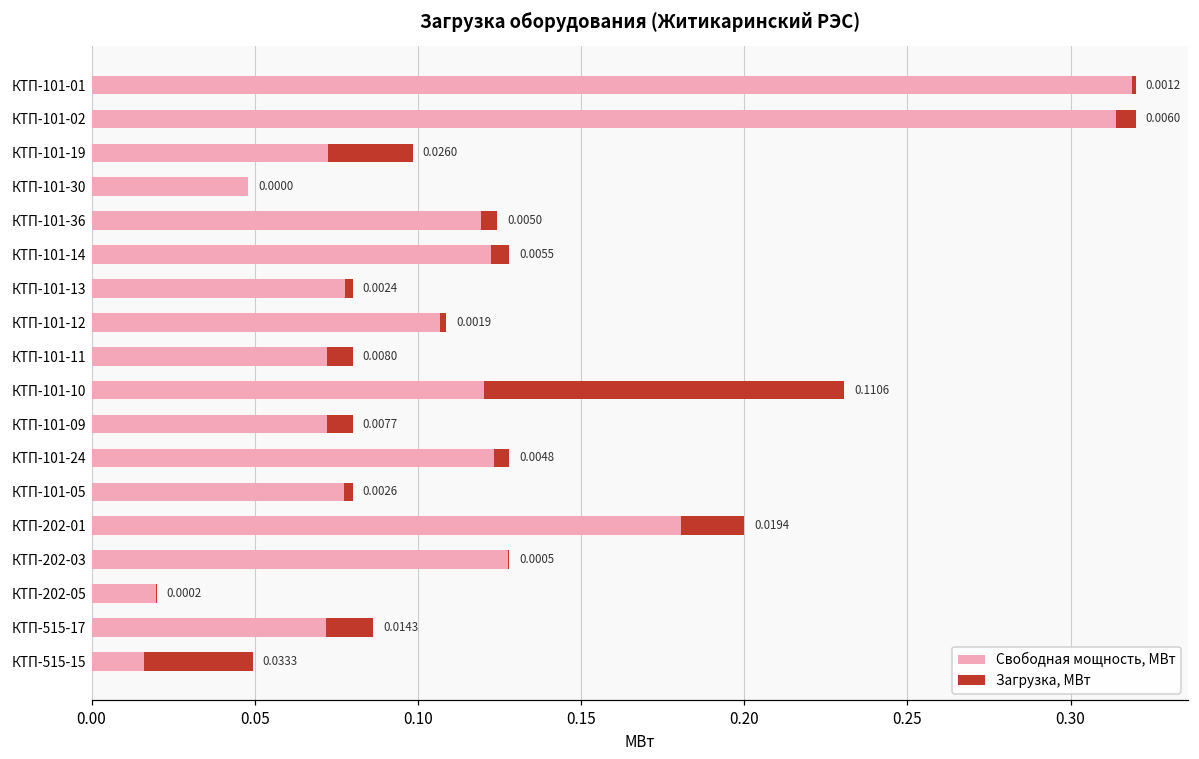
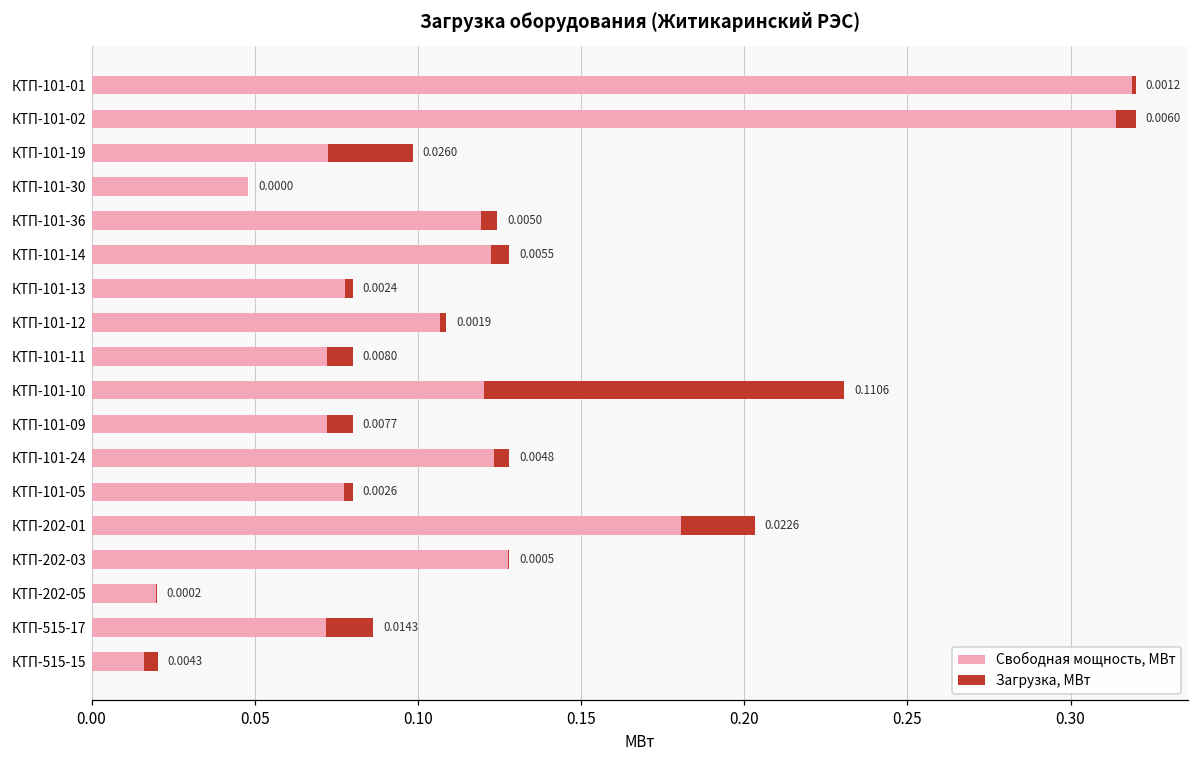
Загрузка, МВт, КТП-202-01: 0.0194 -> 0.0226
Загрузка, МВт, КТП-515-15: 0.0333 -> 0.0043
